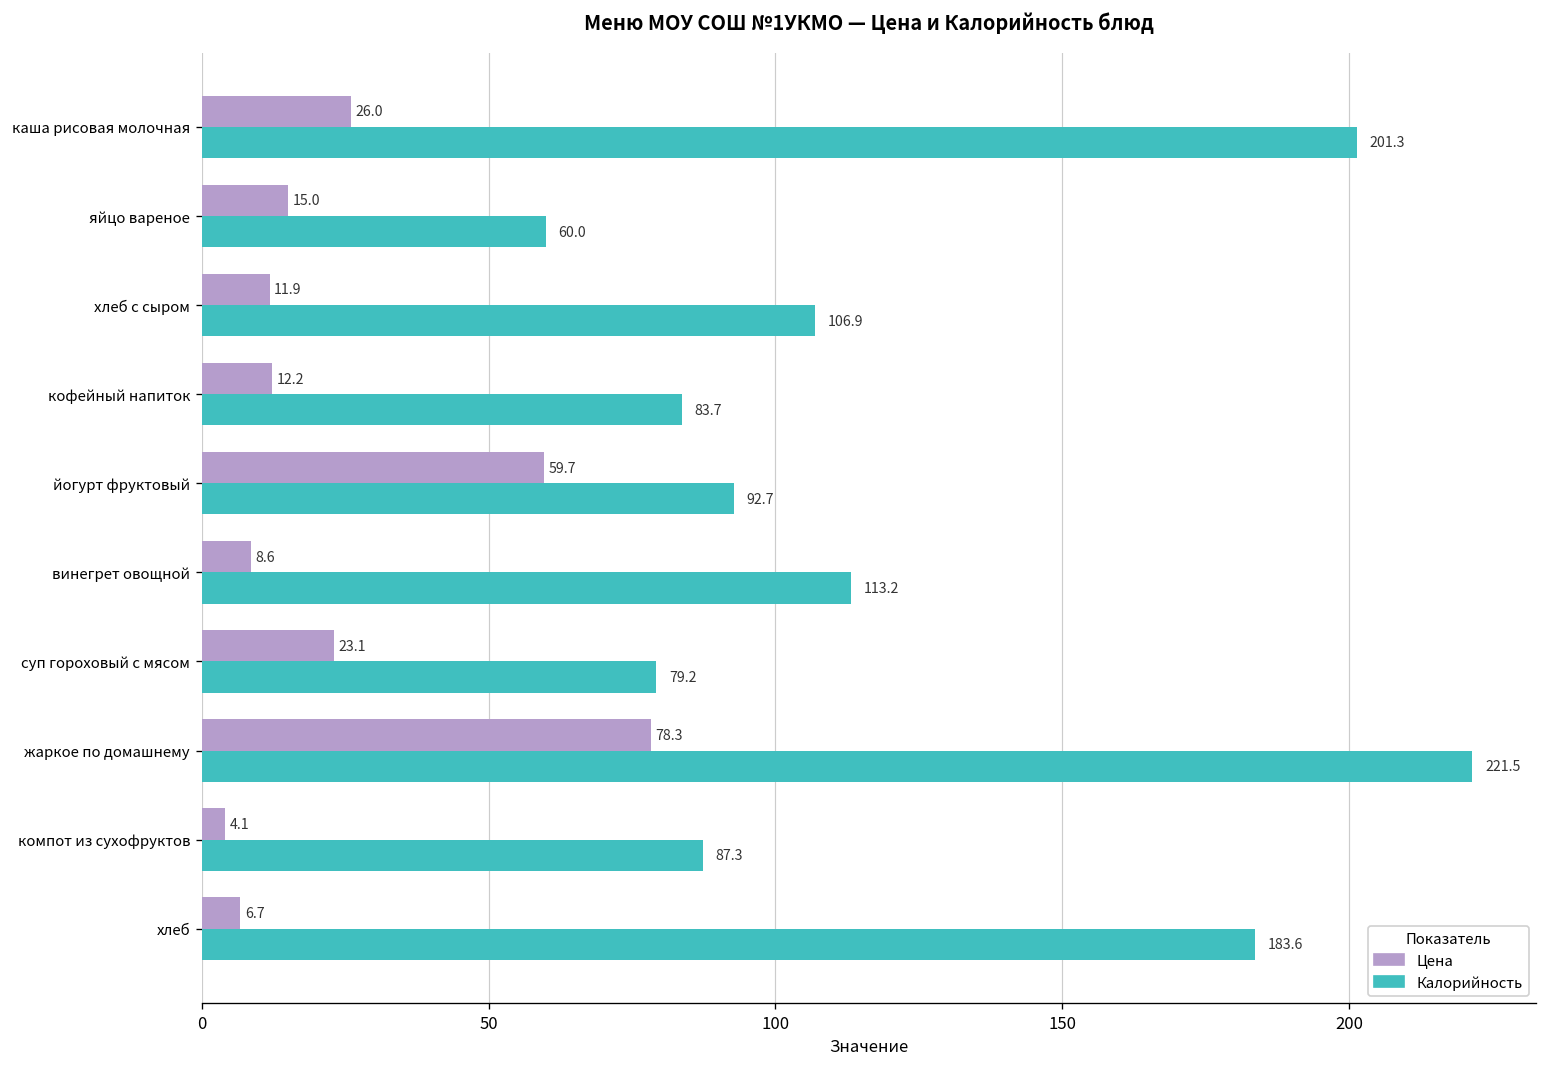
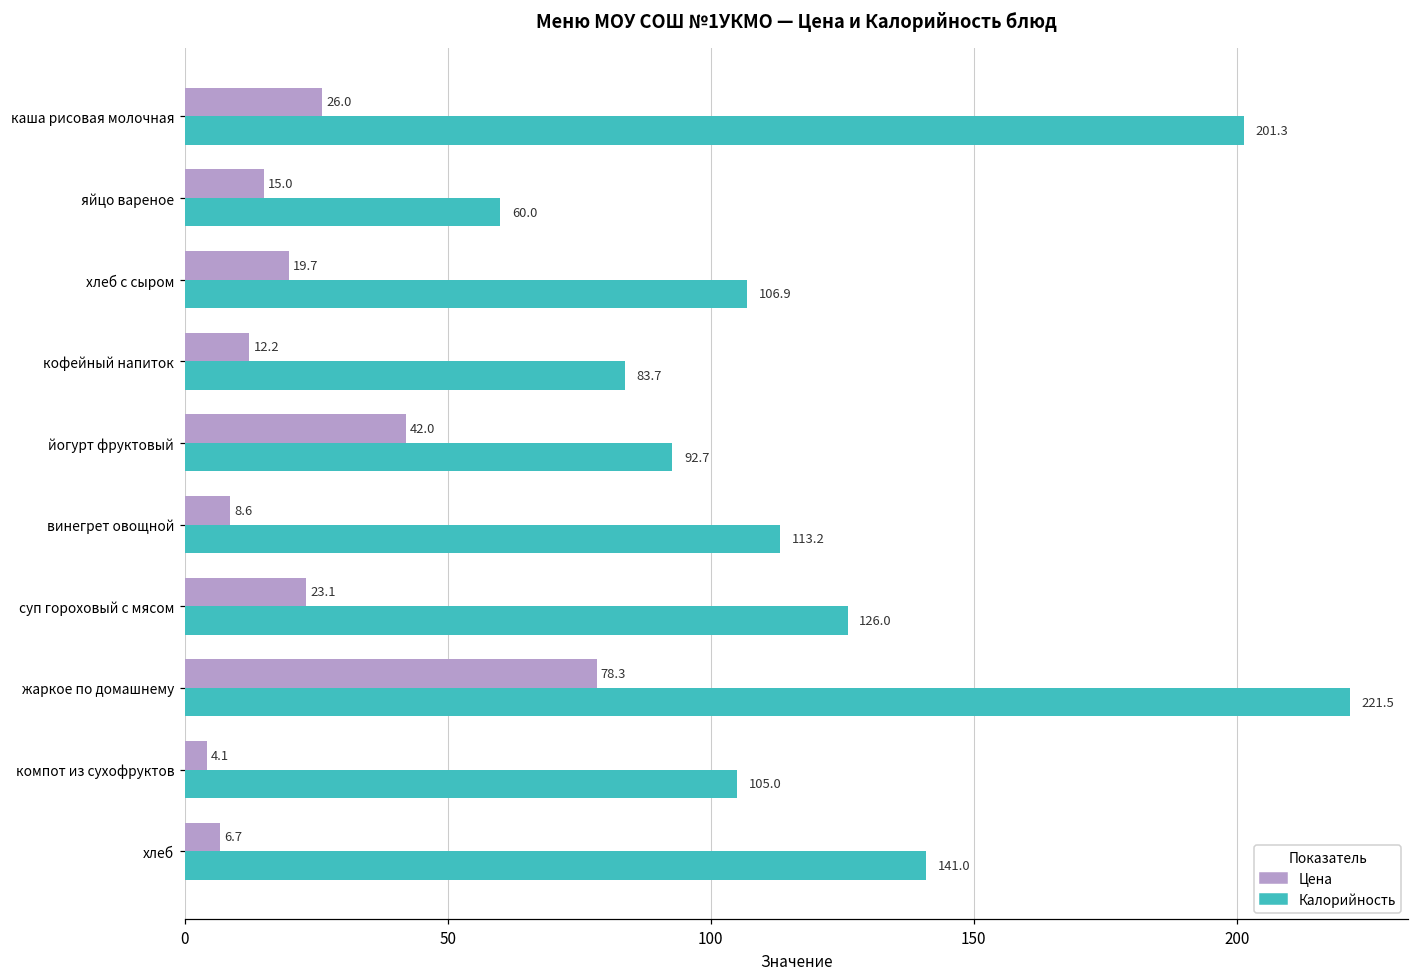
Цена, хлеб с сыром: 11.9 -> 19.7
Цена, йогурт фруктовый: 59.7 -> 42.0
Калорийность, суп гороховый с мясом: 79.2 -> 126.0
Калорийность, компот из сухофруктов: 87.3 -> 105.0
Калорийность, хлеб: 183.6 -> 141.0
